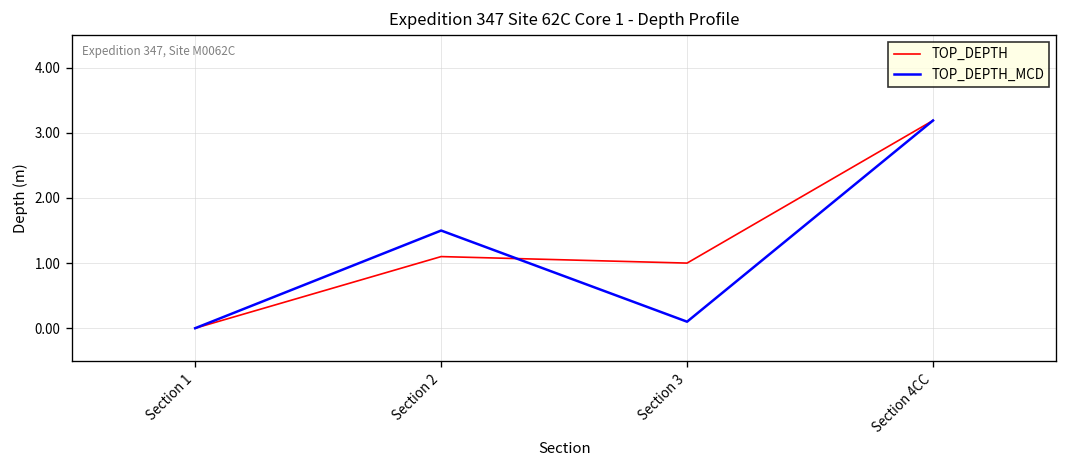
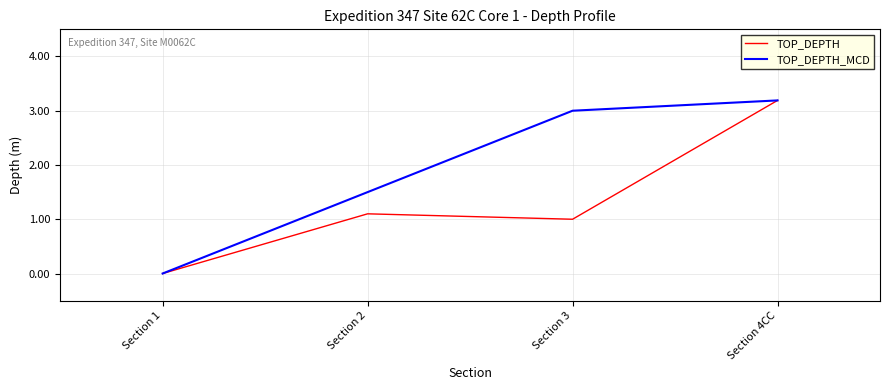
TOP_DEPTH_MCD, Section 3: 0.1 -> 3.0
